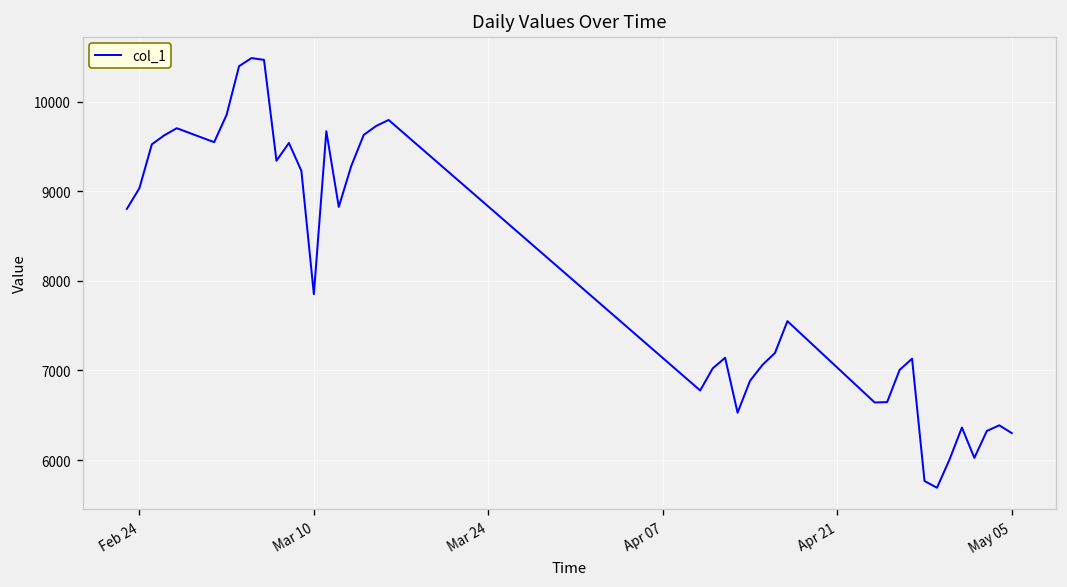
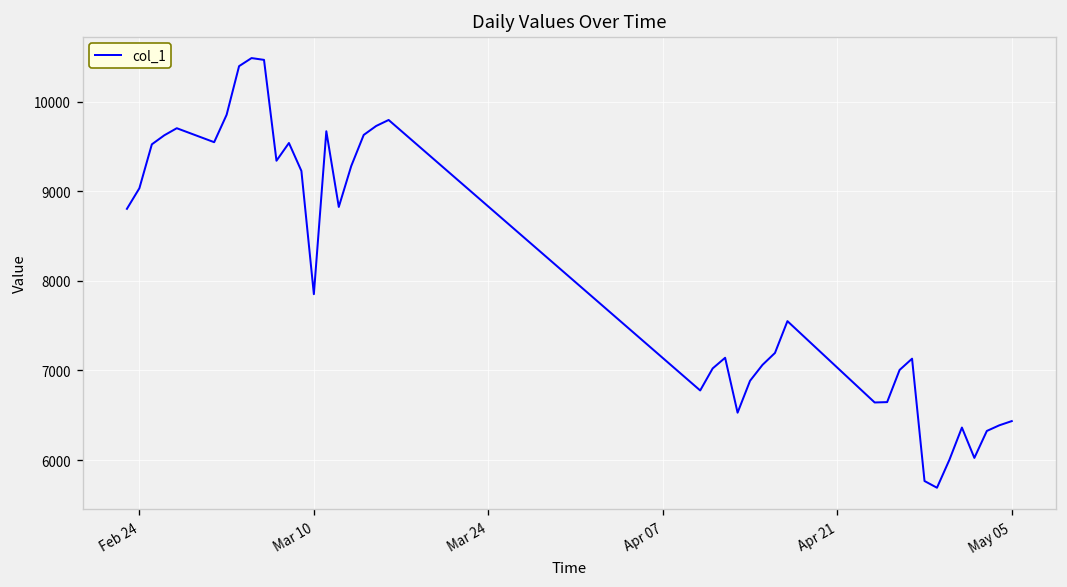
May 05: 6300 -> 6400
